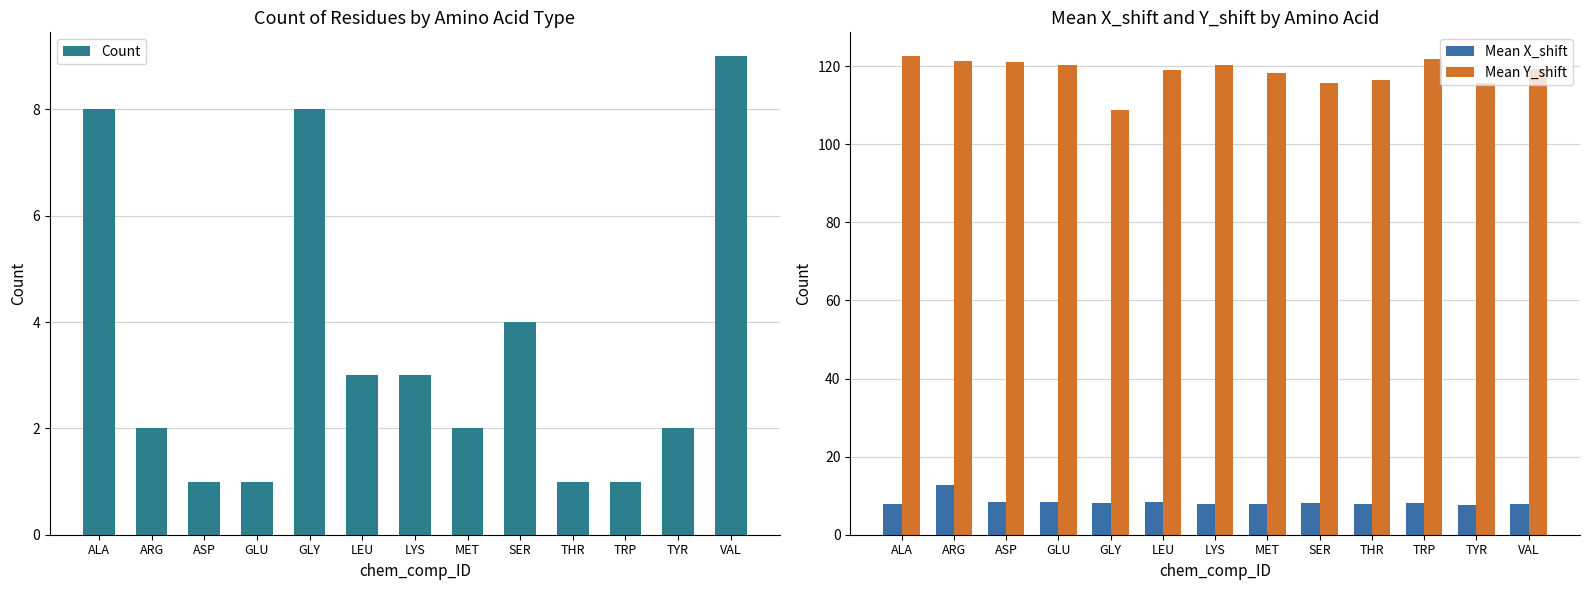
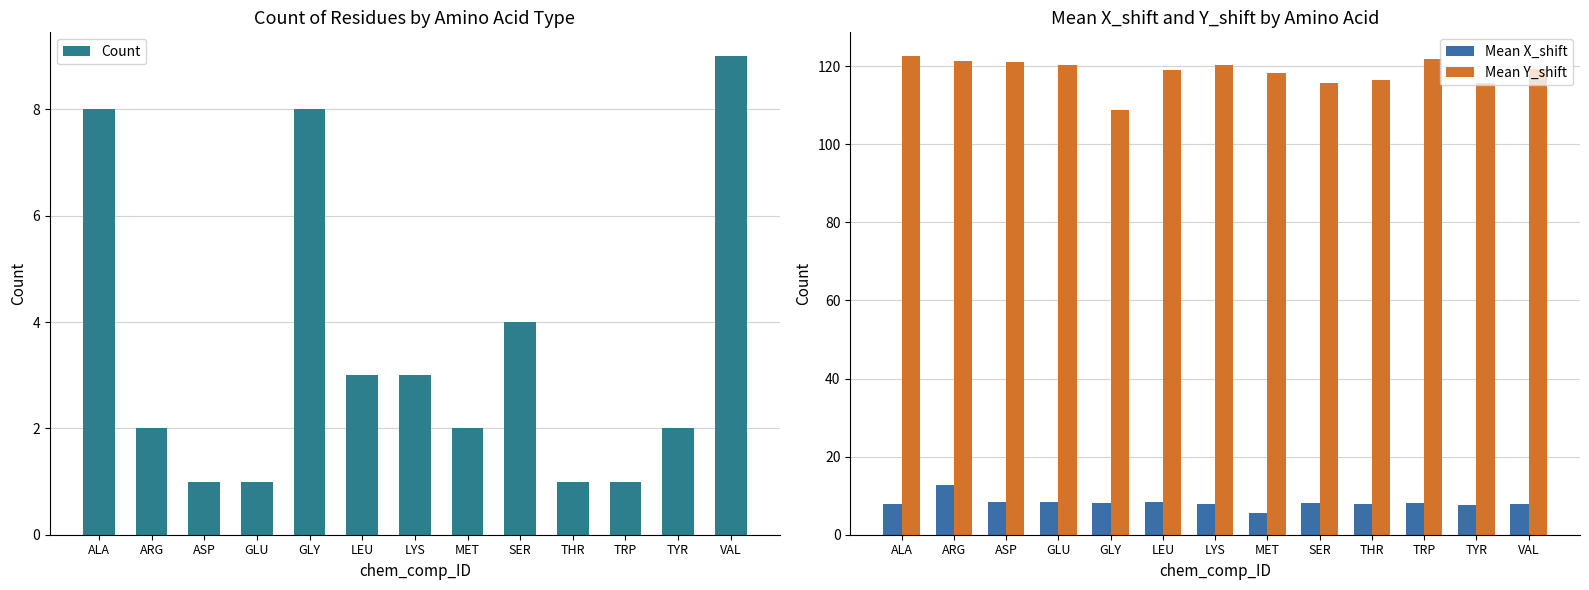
Mean X_shift and Y_shift by Amino Acid, Mean X_shift, MET: 8 -> 6
